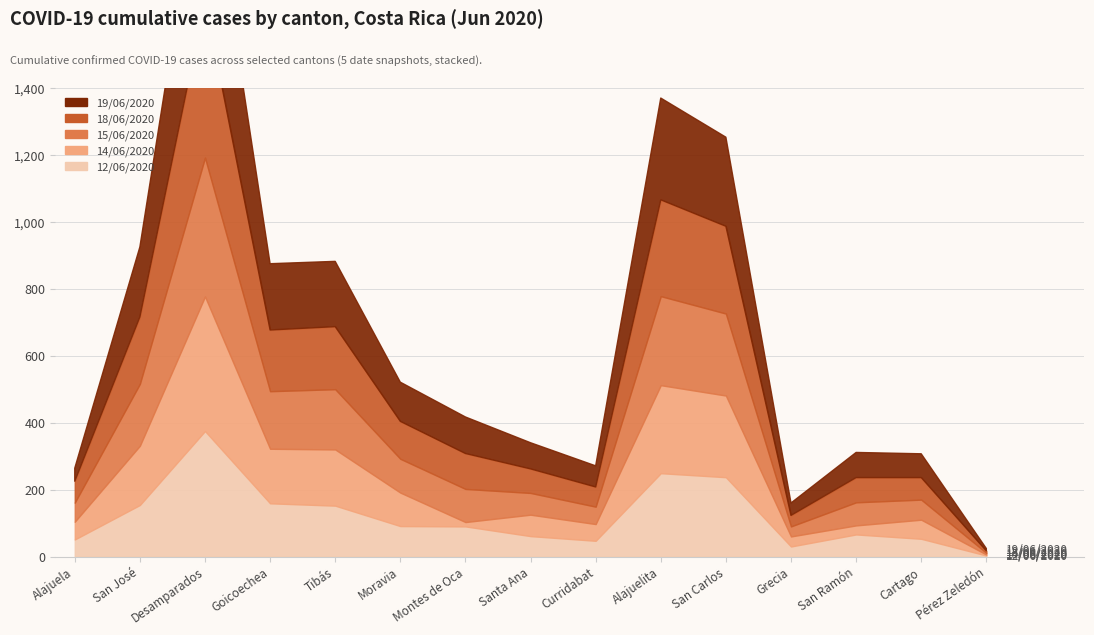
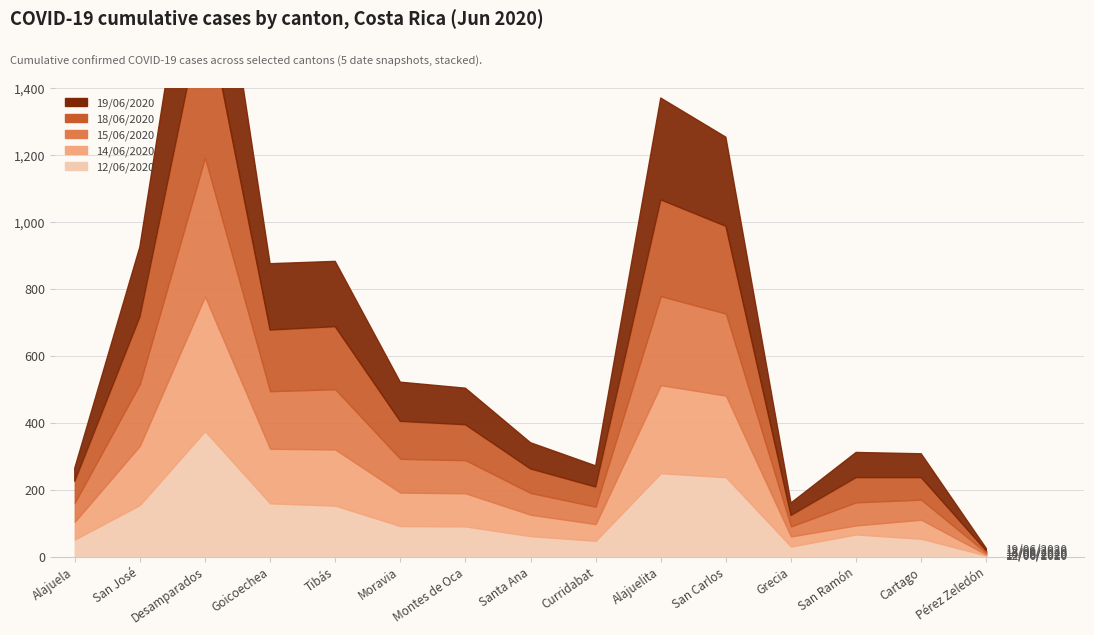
14/06/2020, Montes de Oca: 10 -> 100
